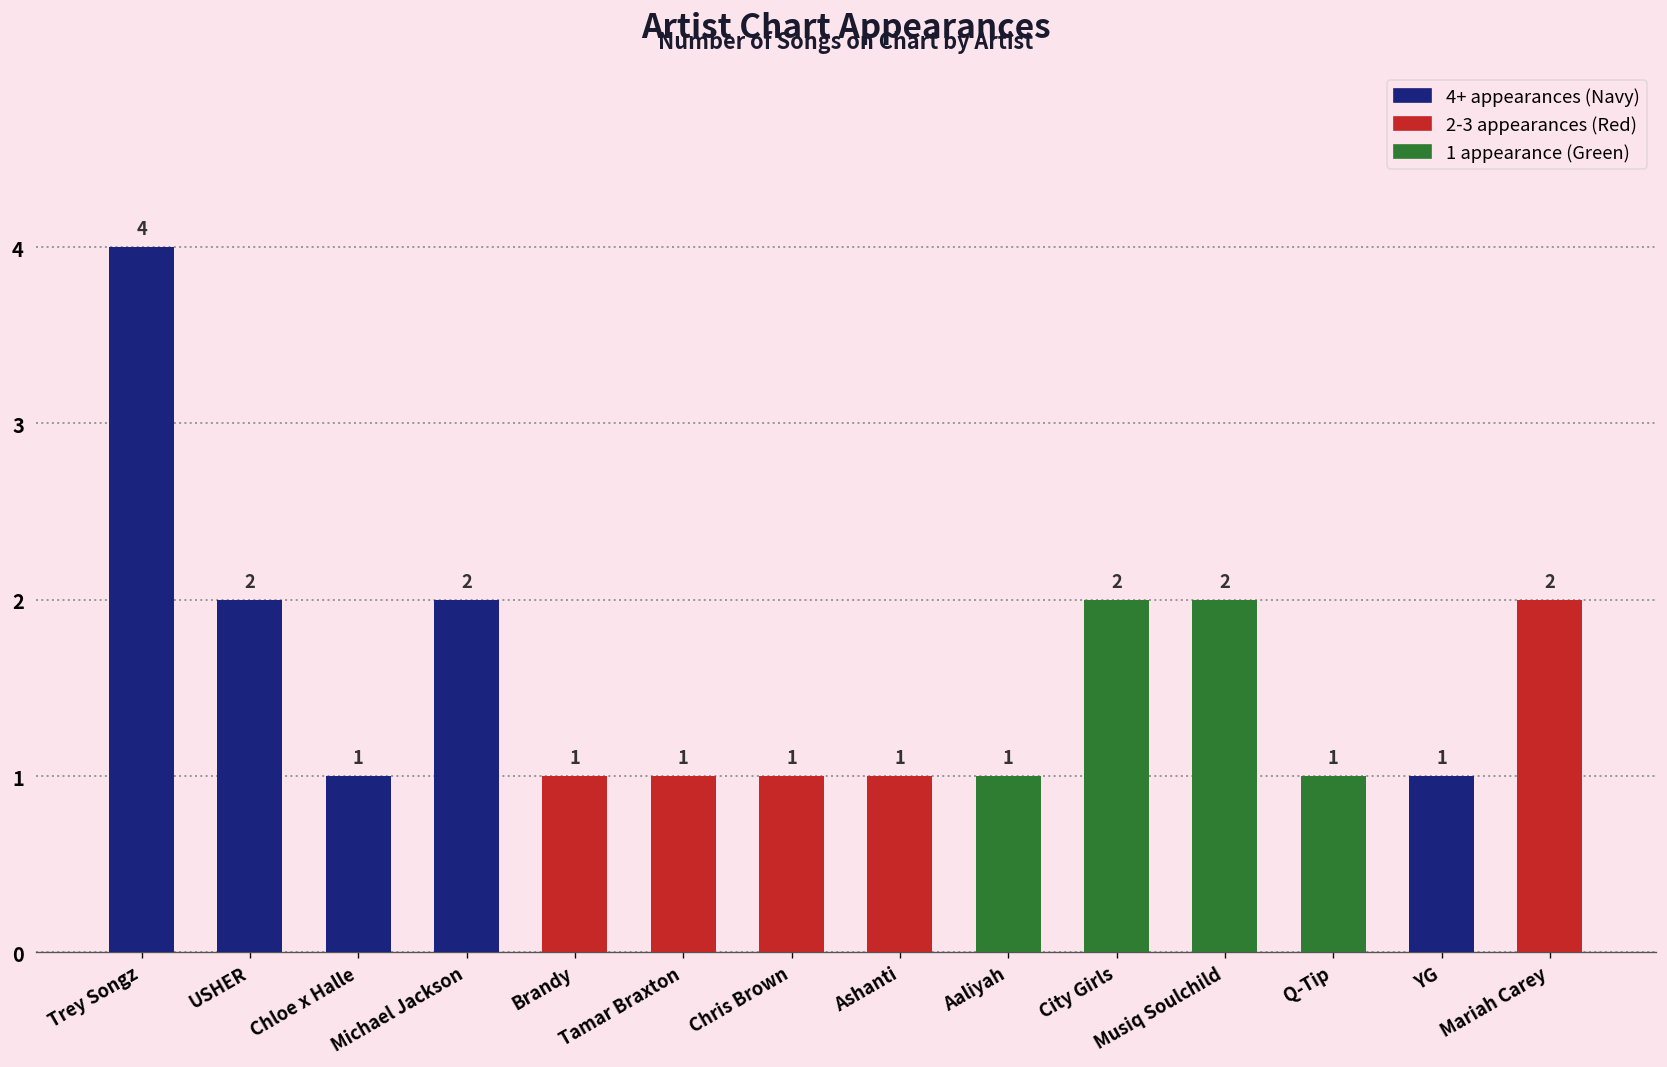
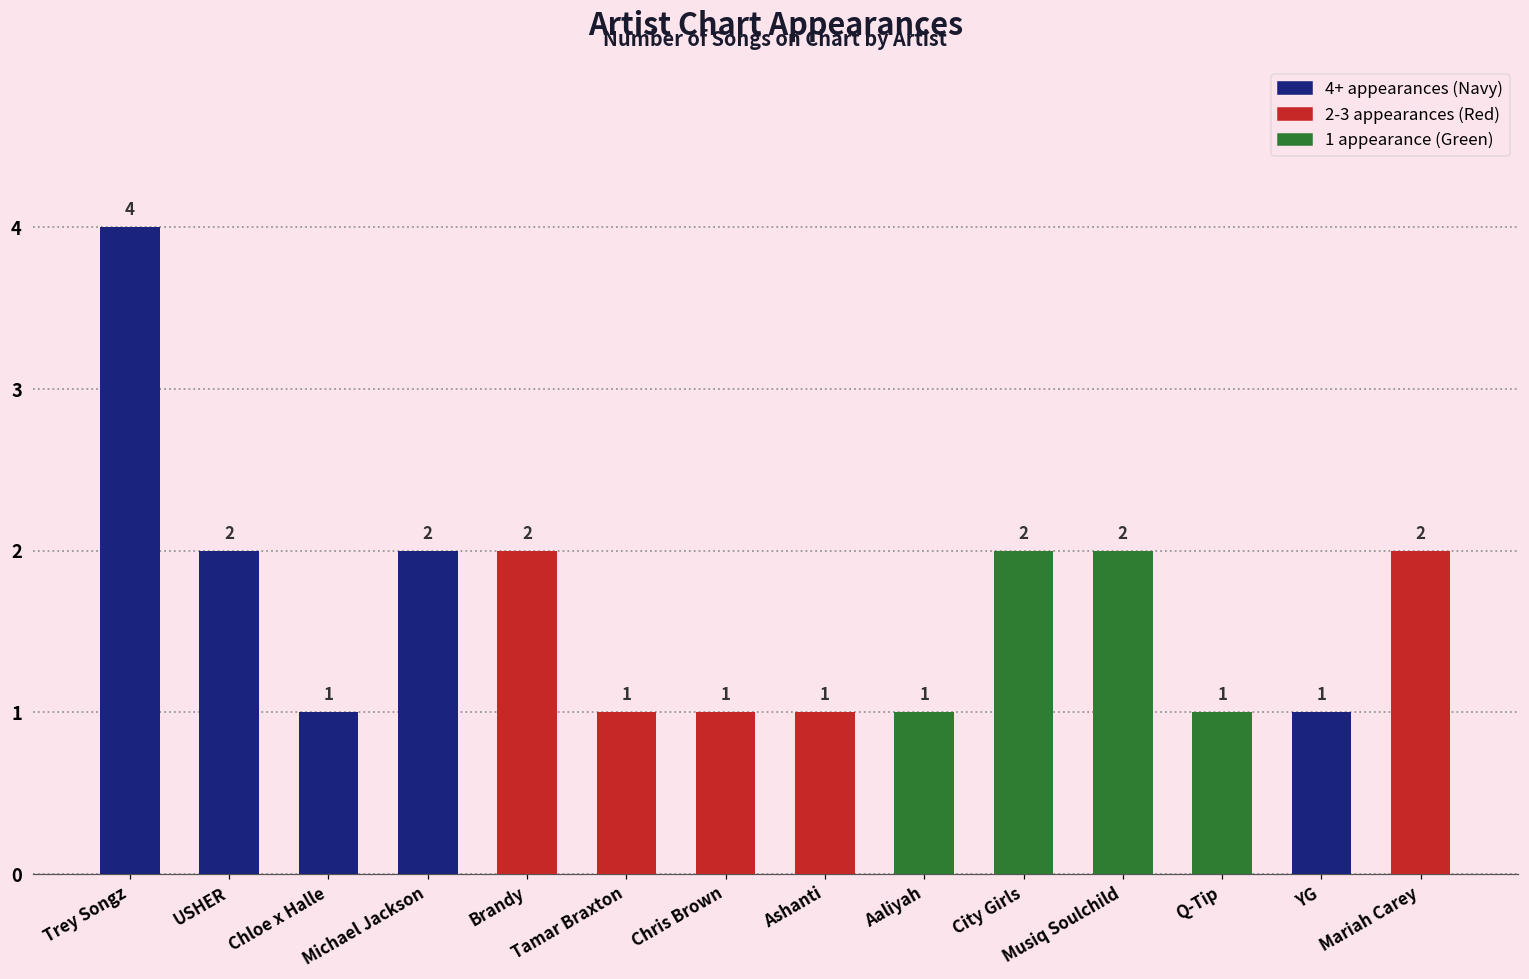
Brandy: 1 -> 2
